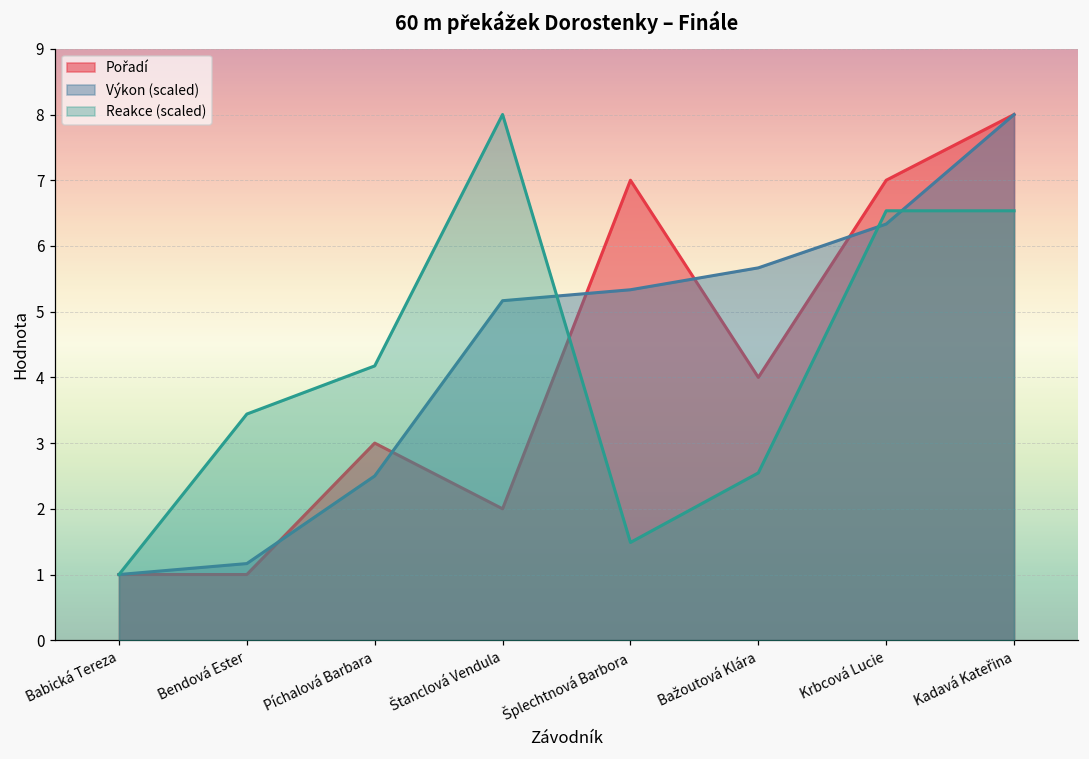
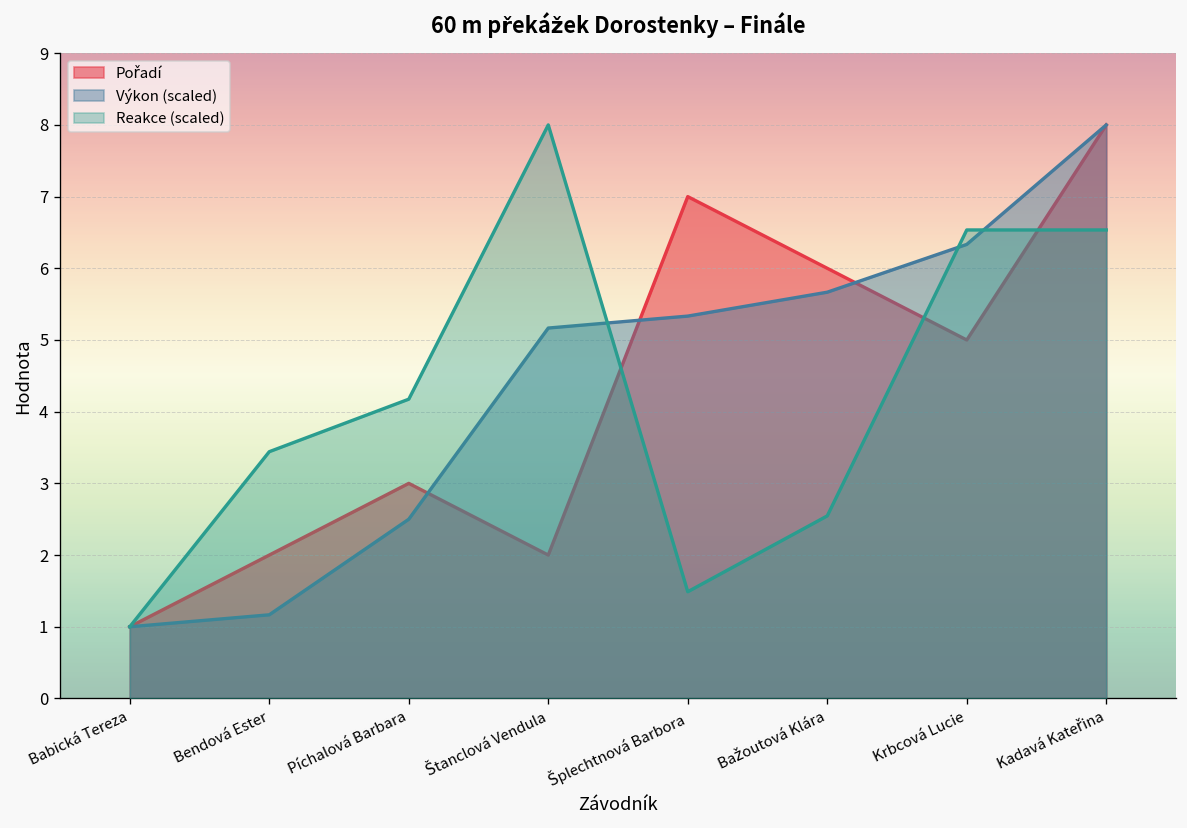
Pořadí, Bendová Ester: 1 -> 2
Pořadí, Bažoutová Klára: 4 -> 6
Pořadí, Krbcová Lucie: 7 -> 5
